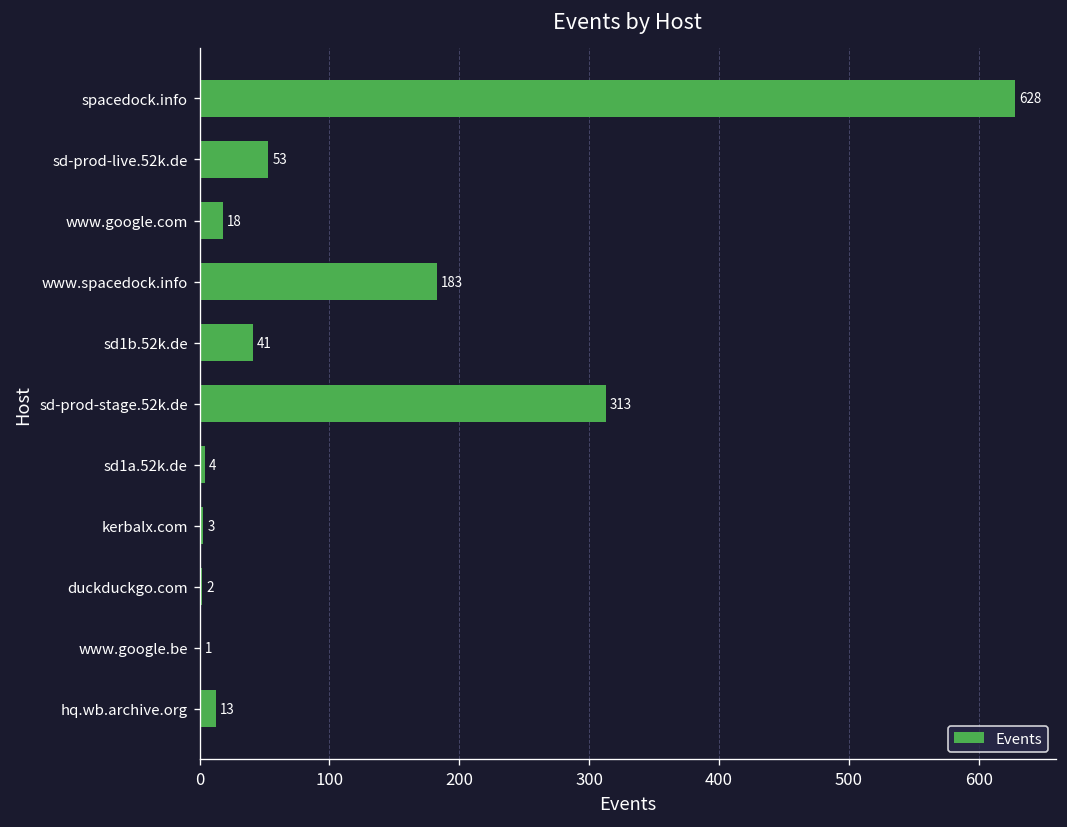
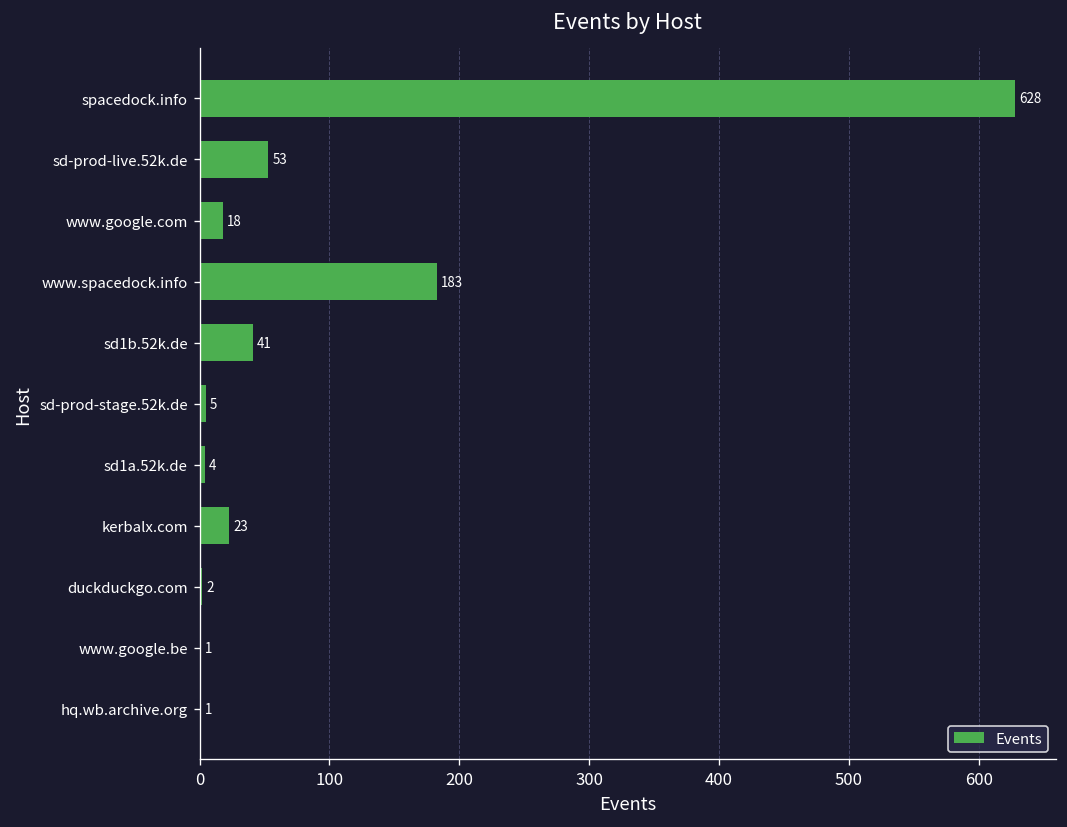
sd-prod-stage.52k.de: 313 -> 5
kerbalx.com: 3 -> 23
hq.wb.archive.org: 13 -> 1
